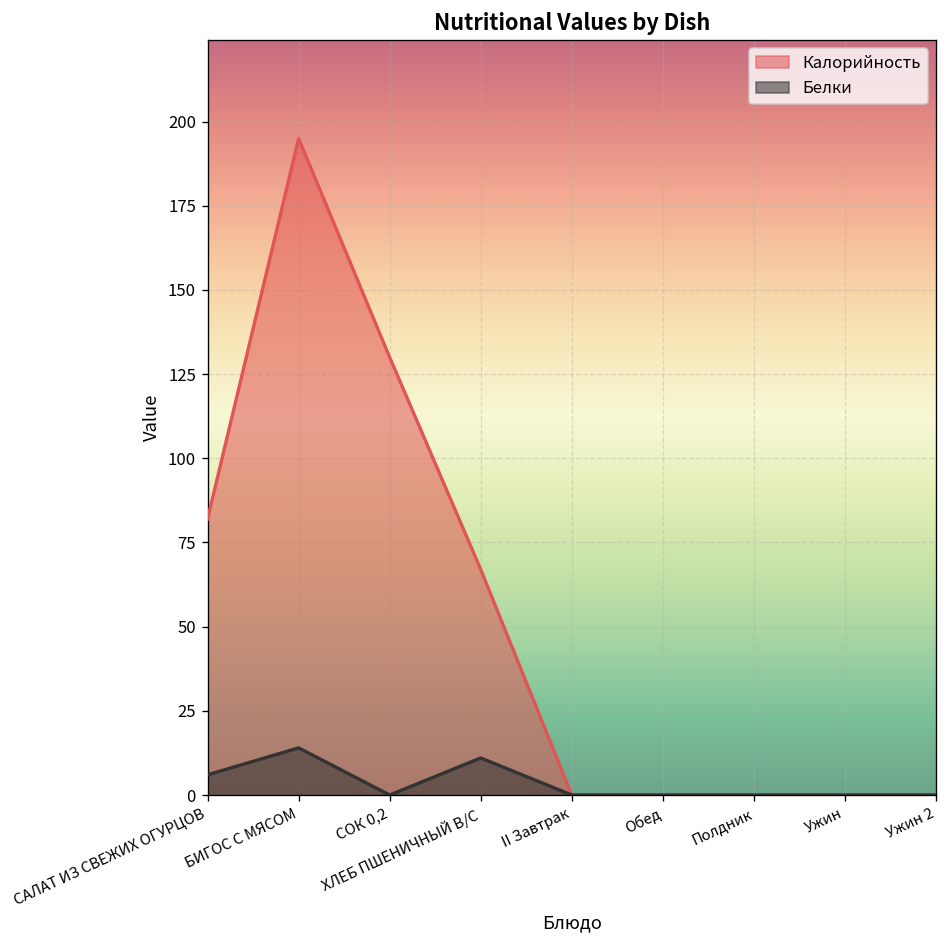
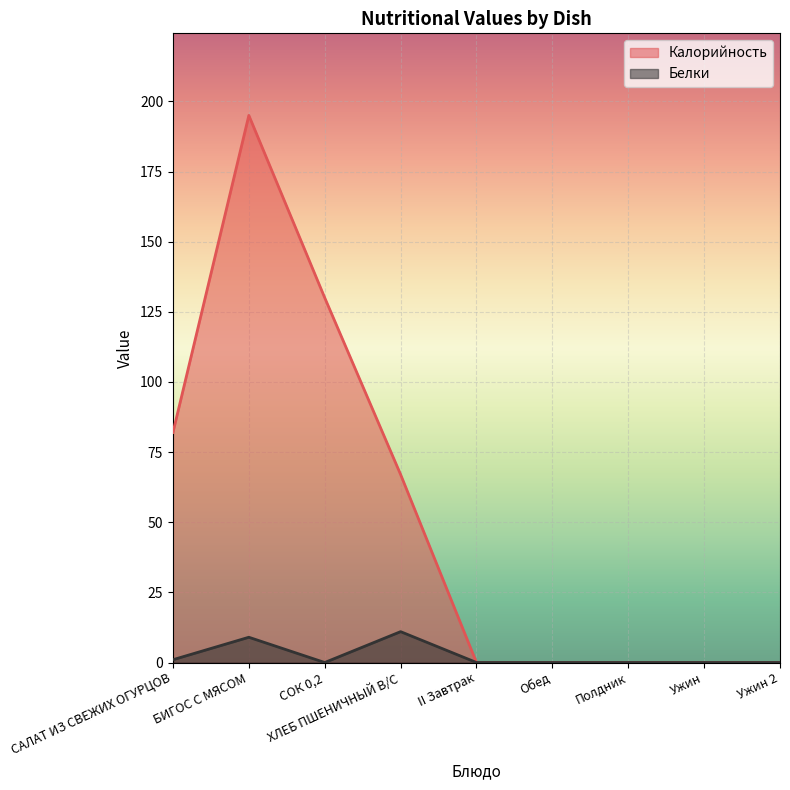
Белки, САЛАТ ИЗ СВЕЖИХ ОГУРЦОВ: 6 -> 1
Белки, БИГОС С МЯСОМ: 14 -> 9
